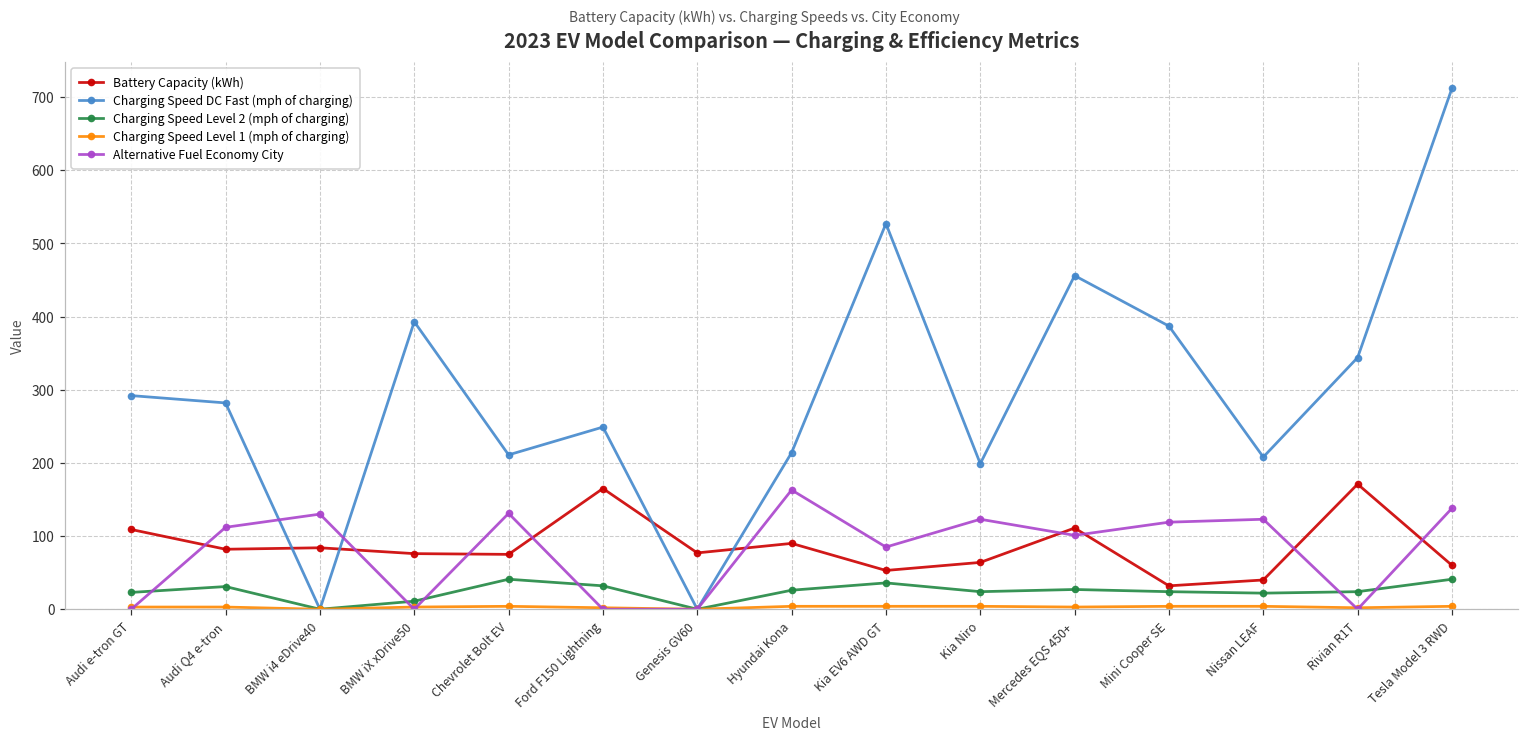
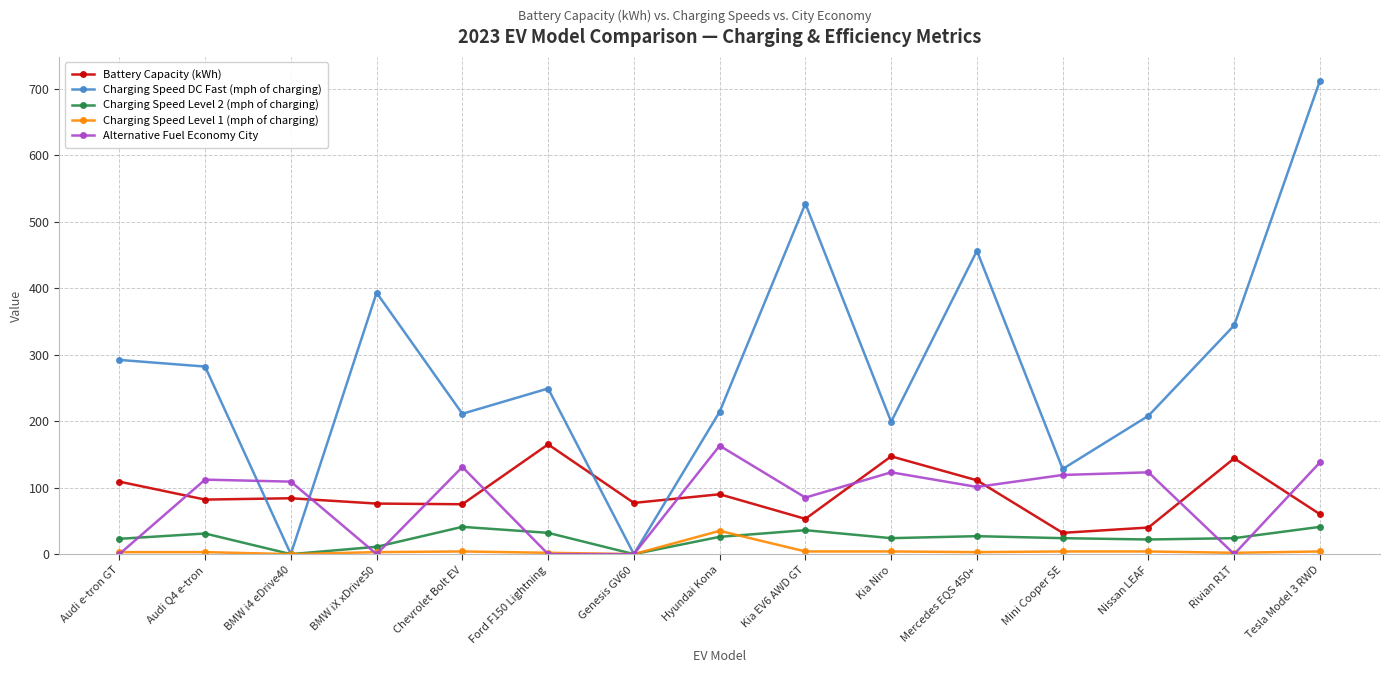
Alternative Fuel Economy City, BMW i4 eDrive40: 130 -> 110
Charging Speed Level 1 (mph of charging), Hyundai Kona: 0 -> 40
Battery Capacity (kWh), Kia Niro: 60 -> 150
Charging Speed DC Fast (mph of charging), Mini Cooper SE: 390 -> 130
Battery Capacity (kWh), Rivian R1T: 170 -> 140
